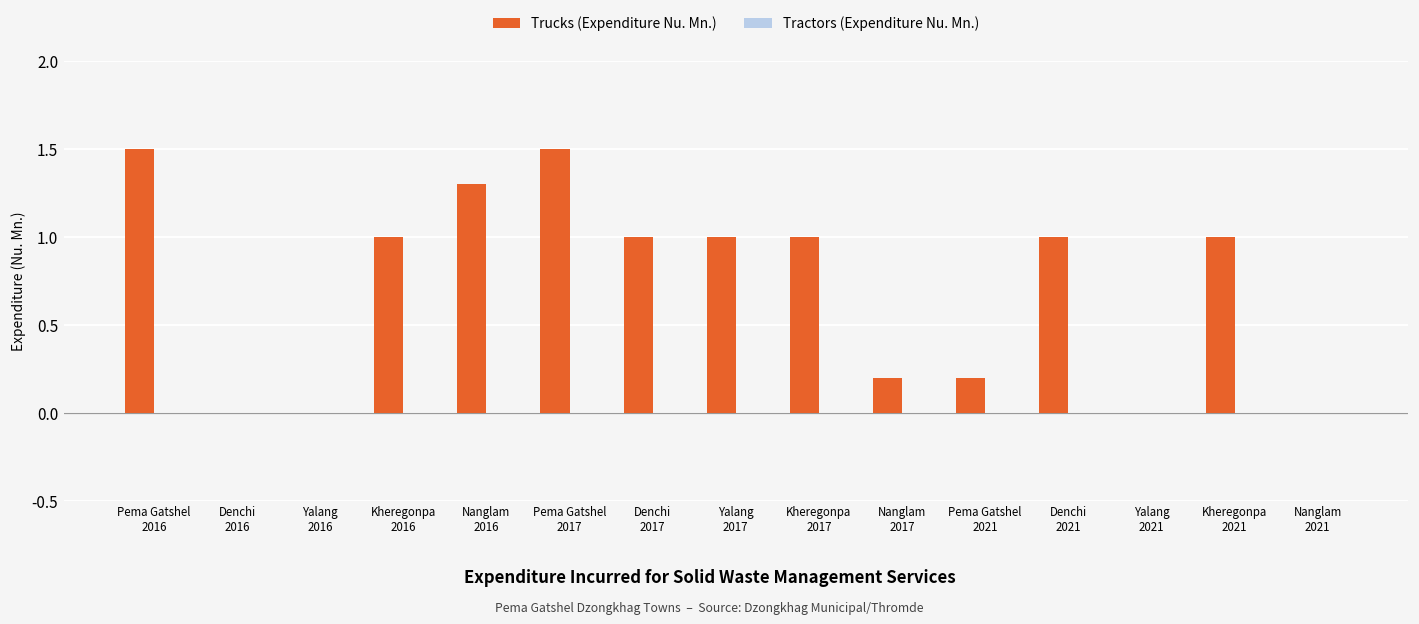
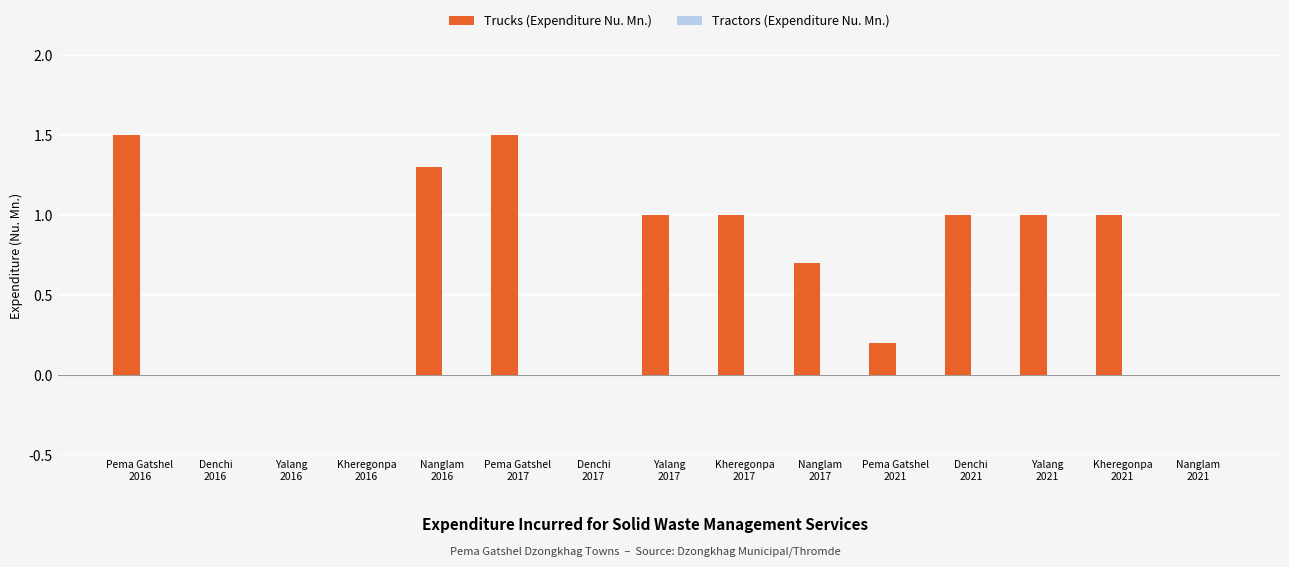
Trucks (Expenditure Nu. Mn.), Kheregonpa 2016: 1 -> 0
Trucks (Expenditure Nu. Mn.), Denchi 2017: 1 -> 0
Trucks (Expenditure Nu. Mn.), Nanglam 2017: 0.2 -> 0.7
Trucks (Expenditure Nu. Mn.), Yalang 2021: 0 -> 1
